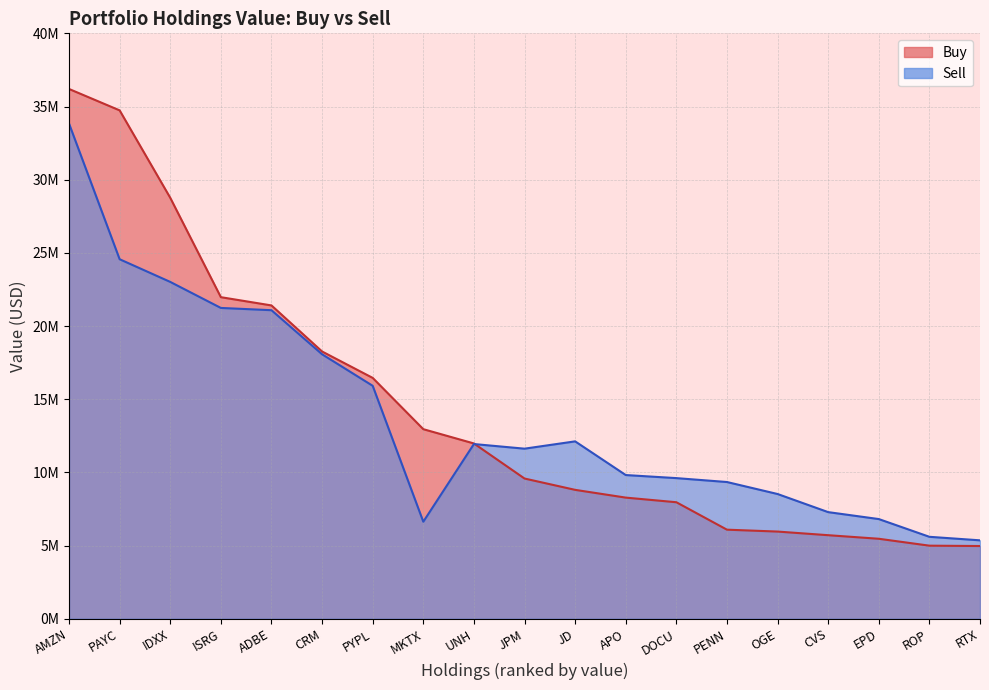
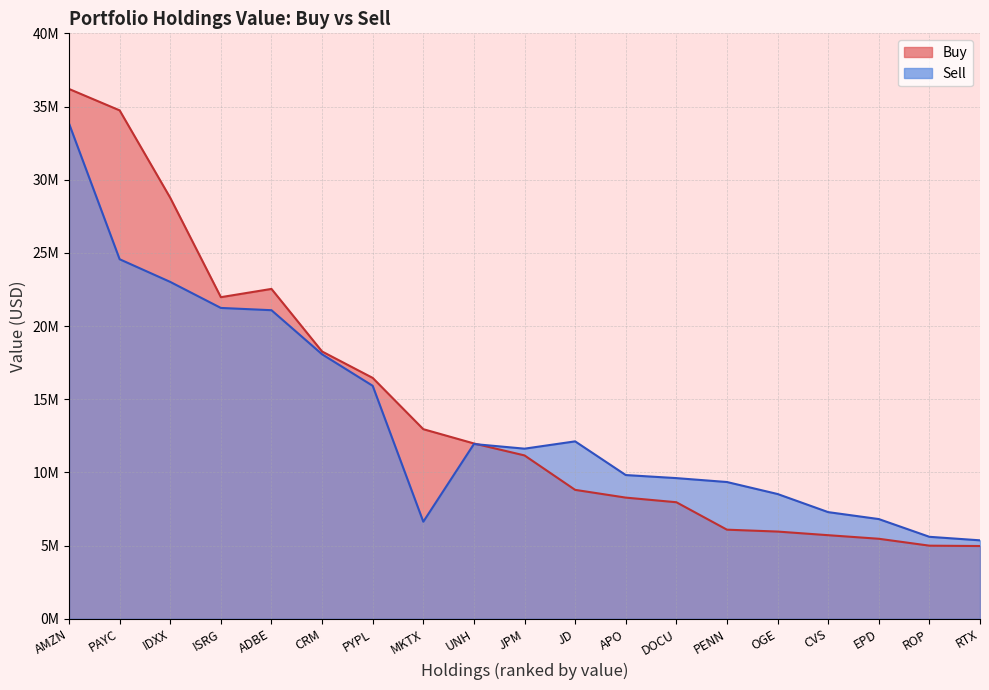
Buy, ADBE: 21400000 -> 22500000
Buy, JPM: 9600000 -> 11200000
